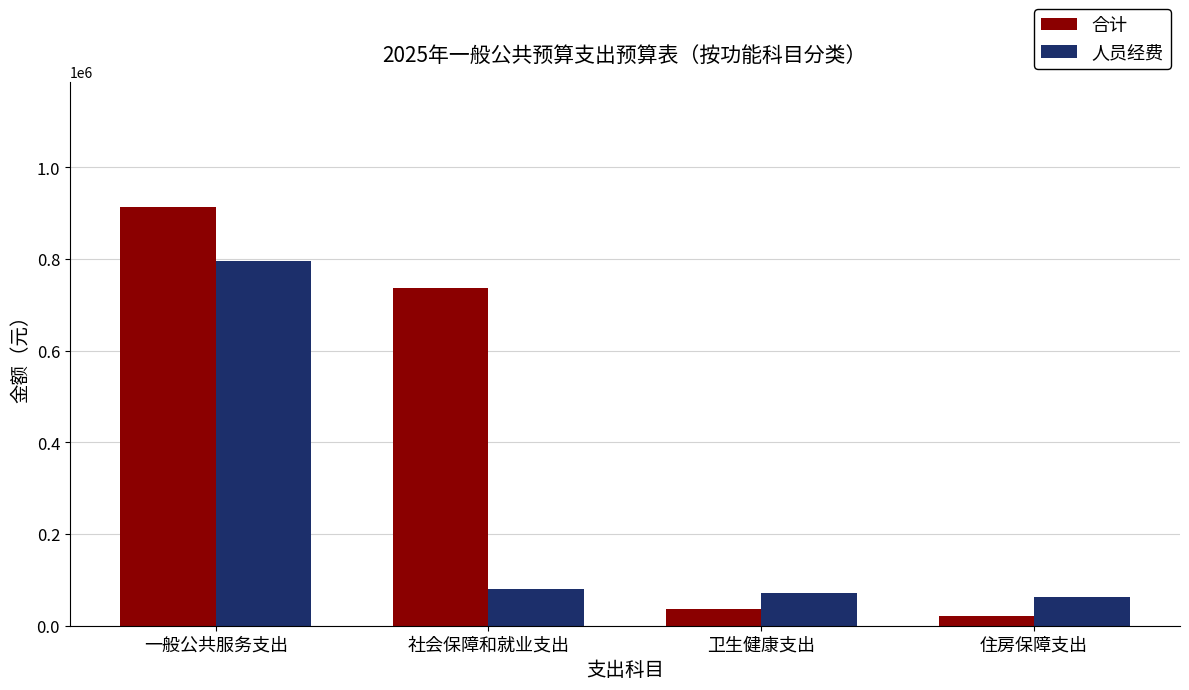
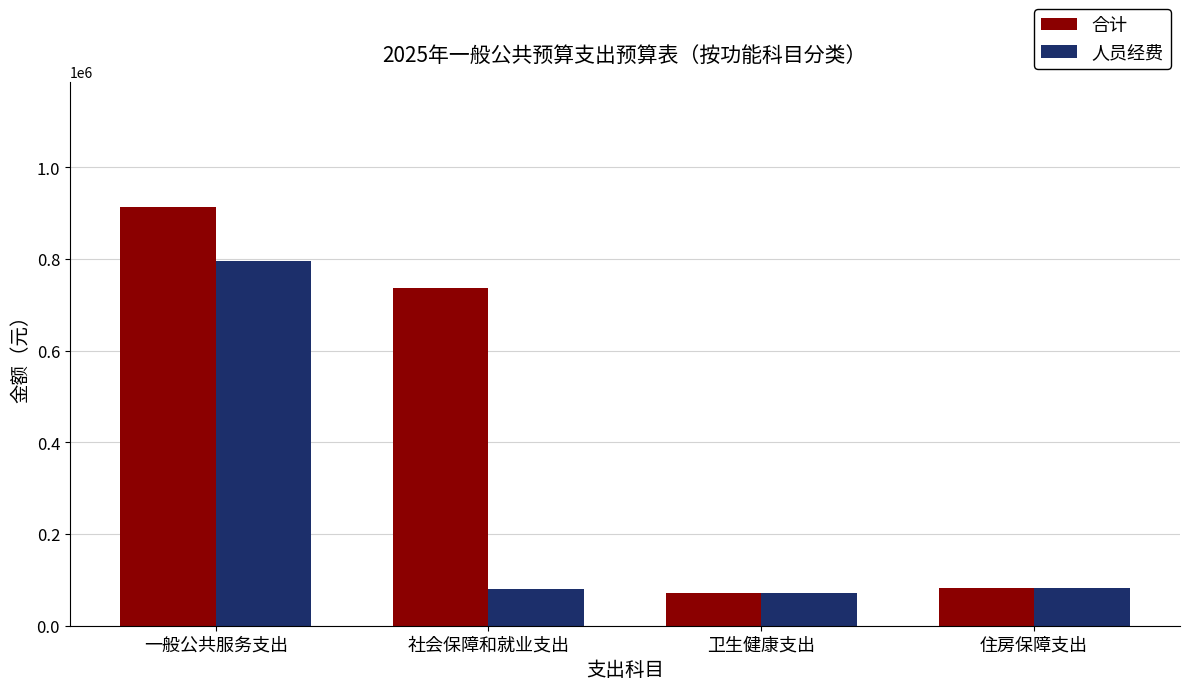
合计, 卫生健康支出: 40000 -> 70000
合计, 住房保障支出: 20000 -> 80000
人员经费, 住房保障支出: 60000 -> 80000
